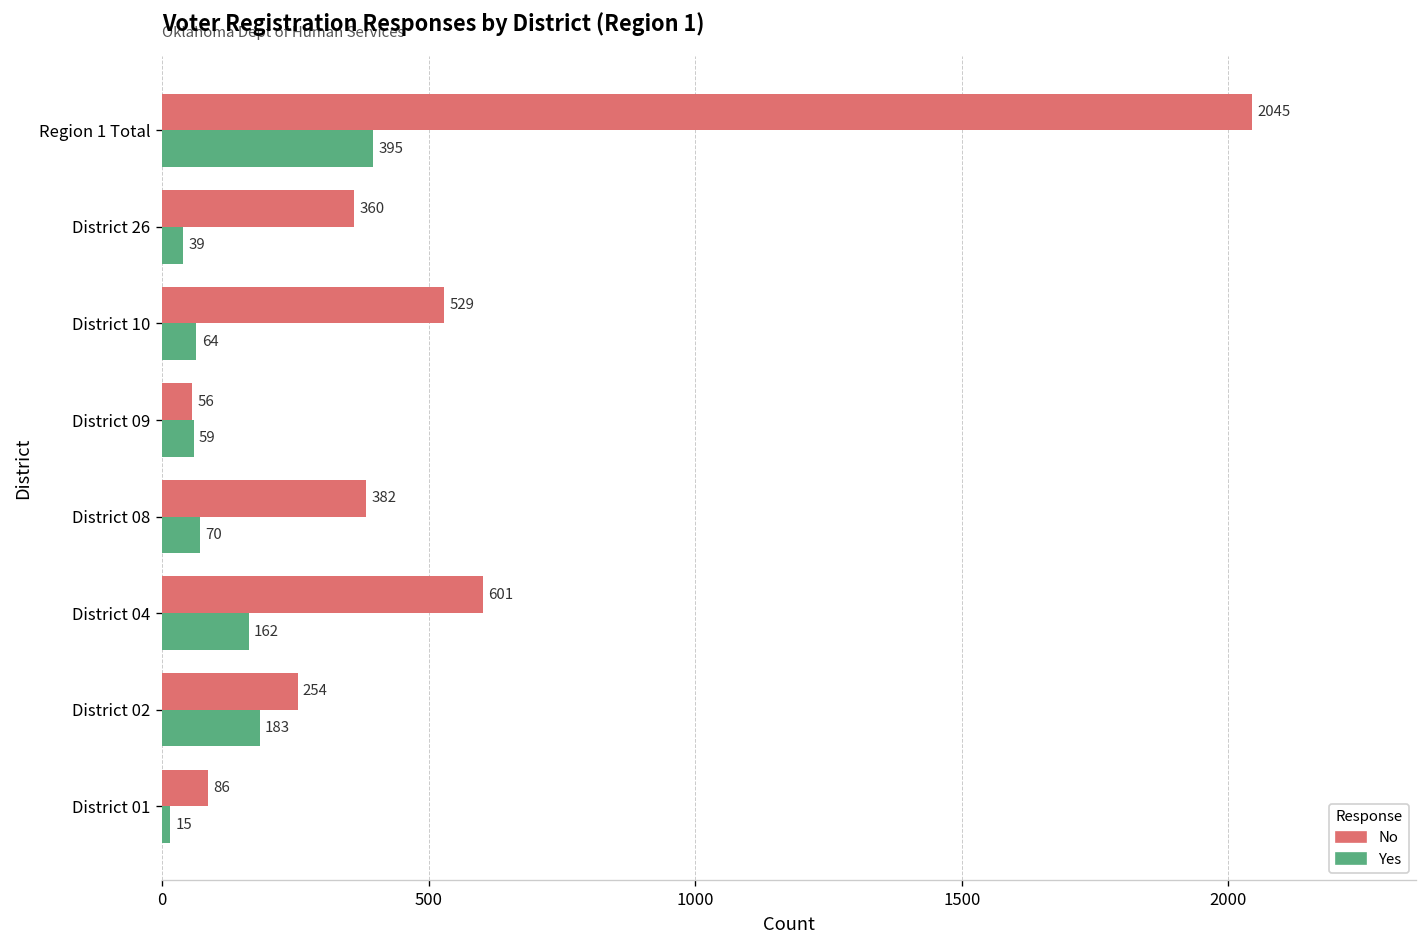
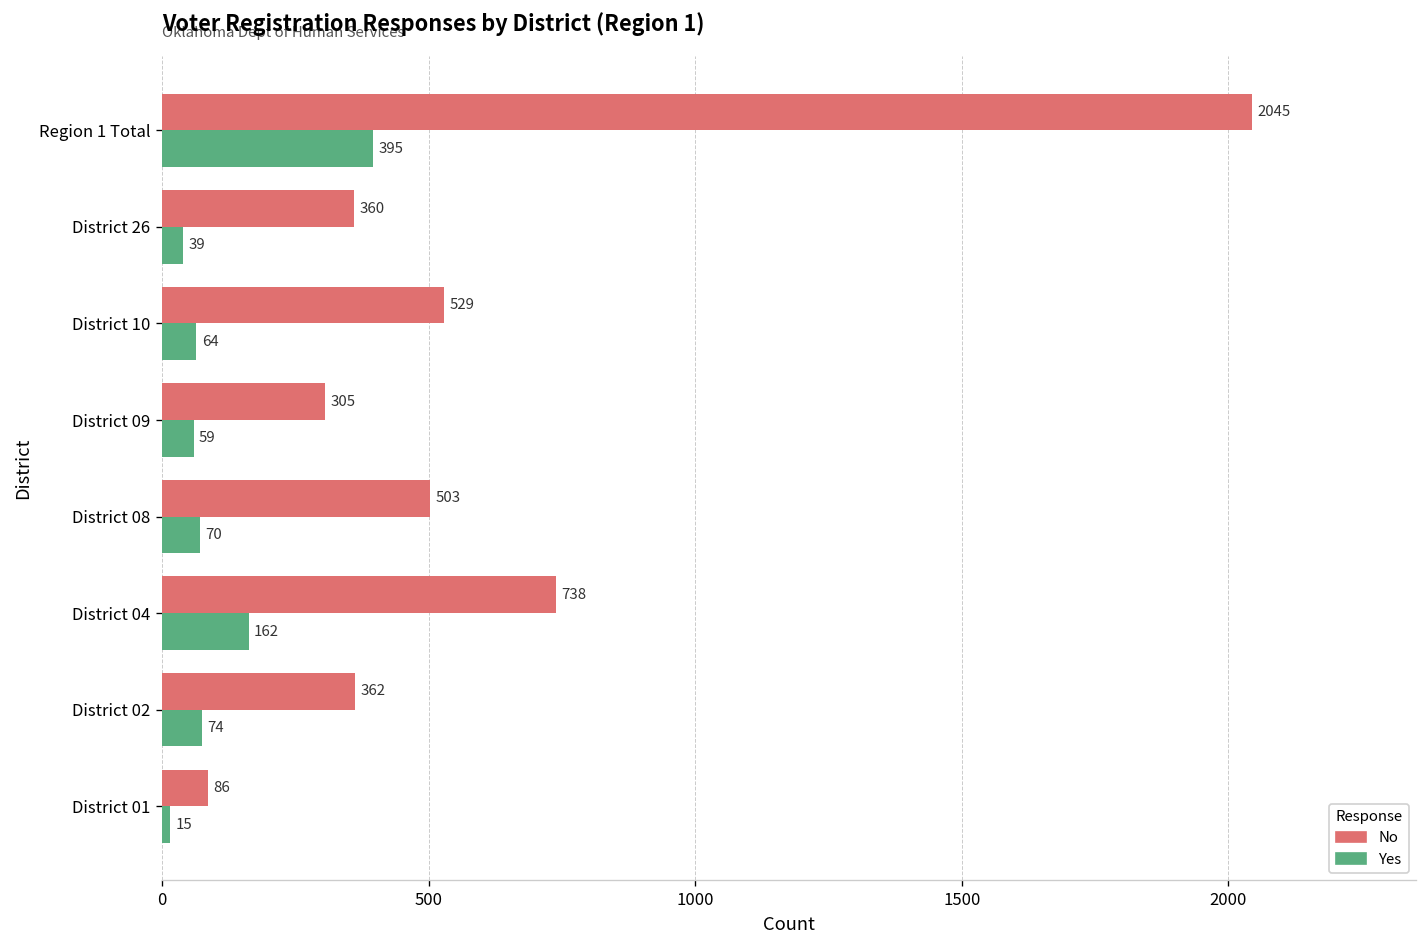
No, District 09: 56 -> 305
No, District 08: 382 -> 503
No, District 04: 601 -> 738
No, District 02: 254 -> 362
Yes, District 02: 183 -> 74
